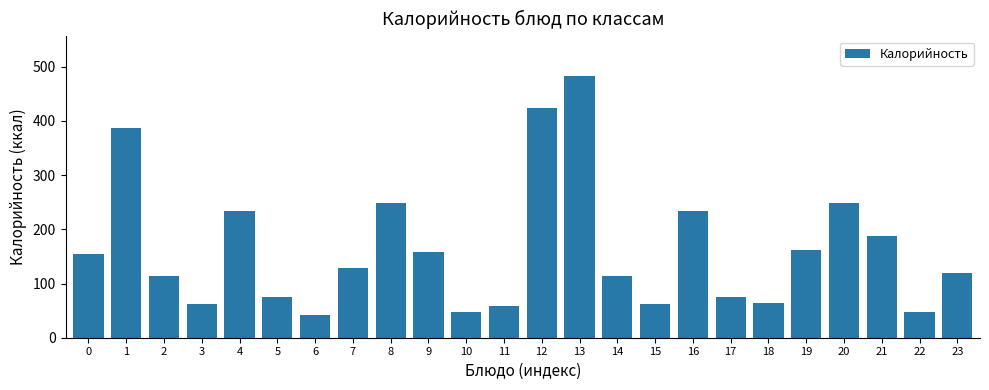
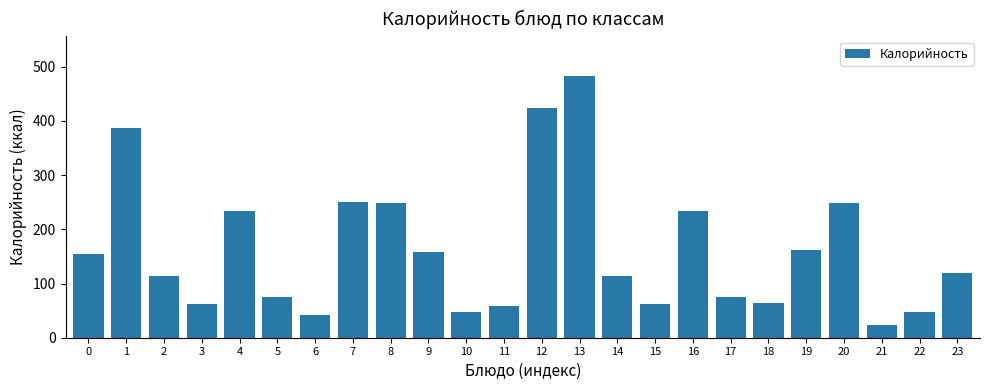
7: 130 -> 250
21: 190 -> 20
